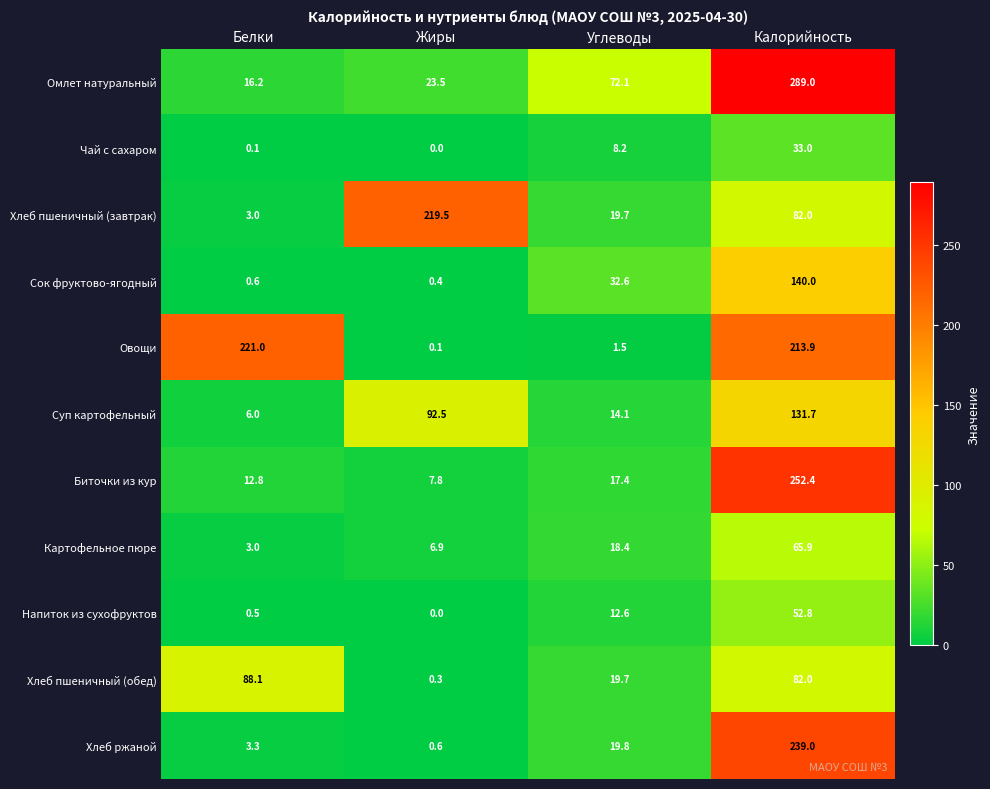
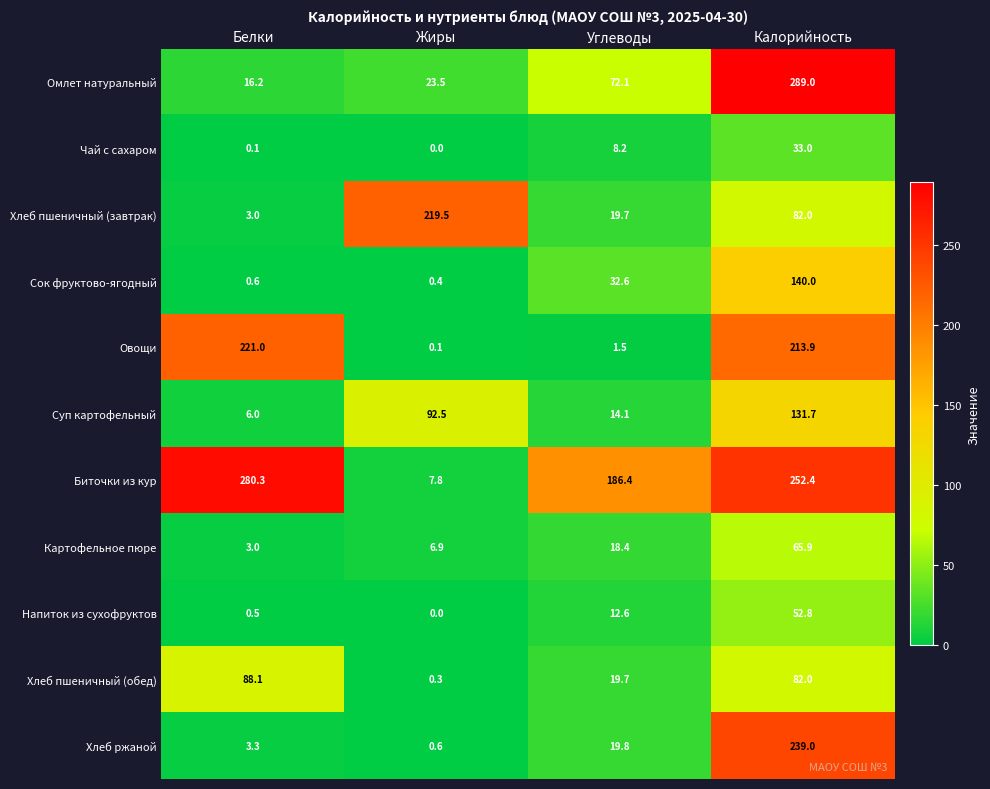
Биточки из кур, Белки: 12.8 -> 280.3
Биточки из кур, Углеводы: 17.4 -> 186.4
